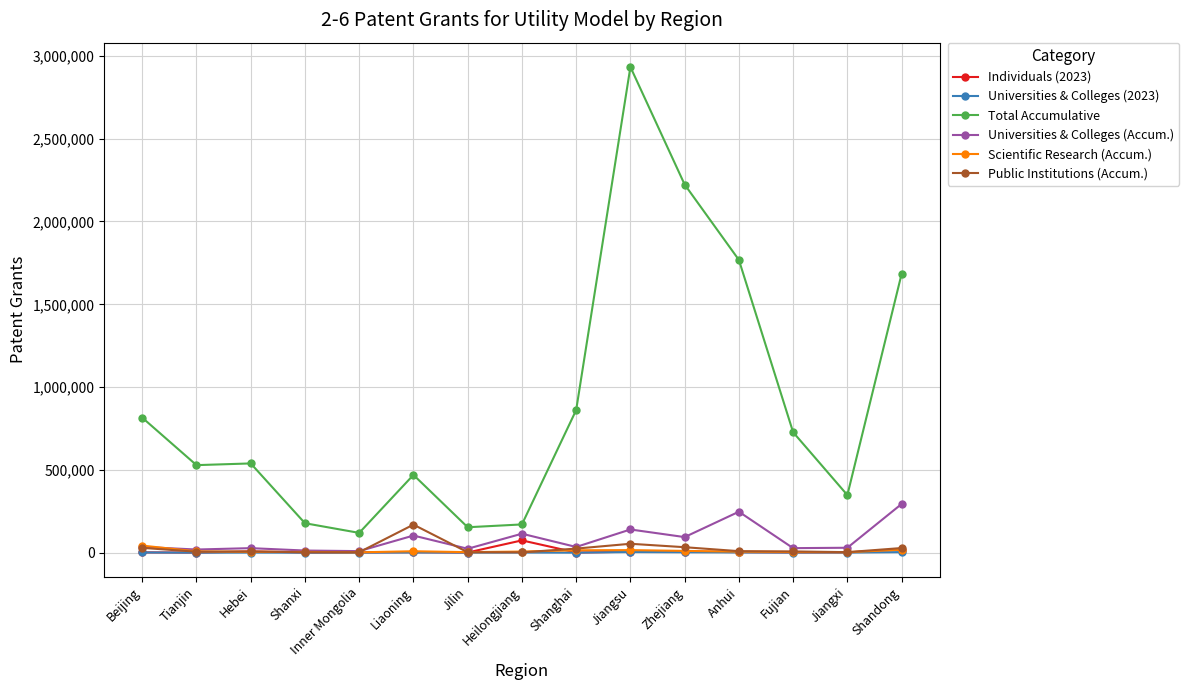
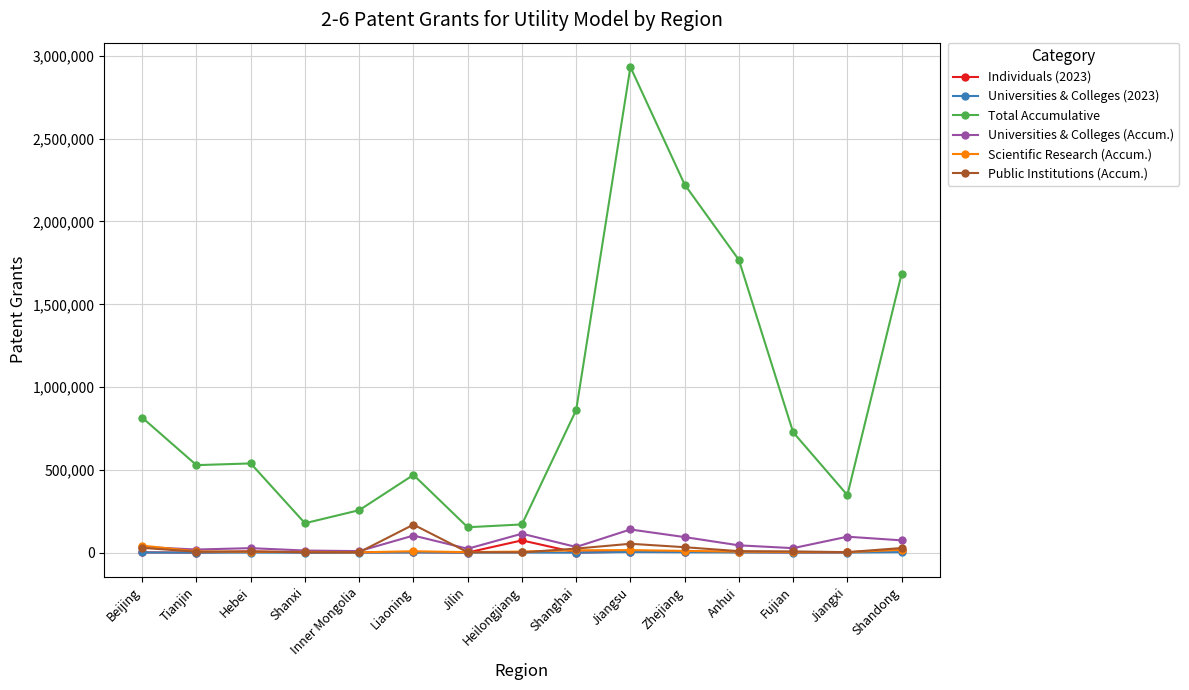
Total Accumulative, Inner Mongolia: 120,000 -> 260,000
Universities & Colleges (Accum.), Anhui: 250,000 -> 40,000
Universities & Colleges (Accum.), Jiangxi: 30,000 -> 100,000
Universities & Colleges (Accum.), Shandong: 290,000 -> 80,000
